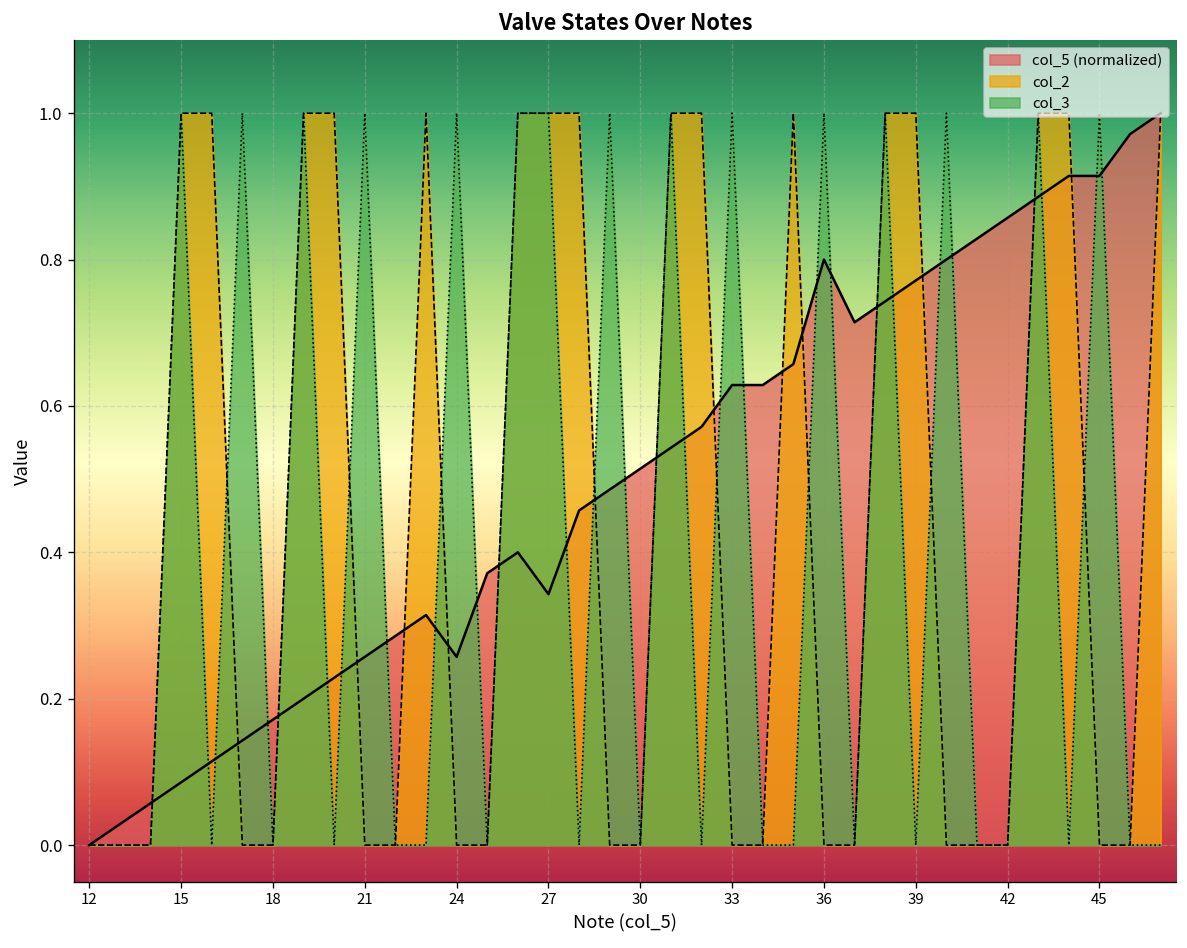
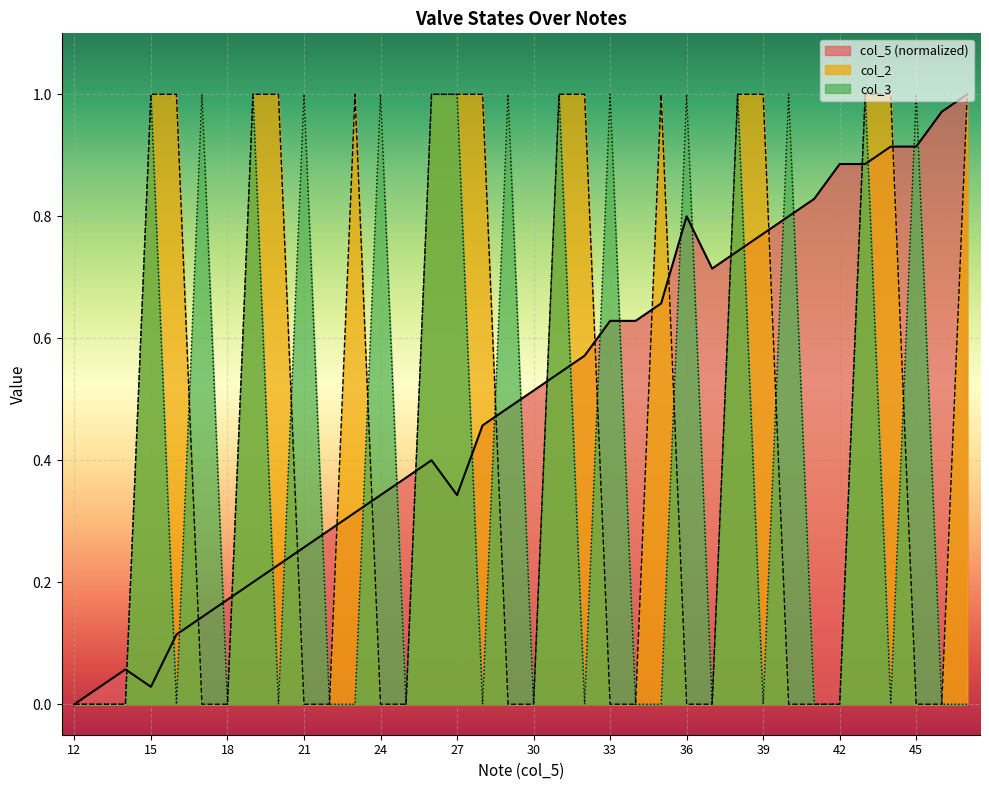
col_5 (normalized), 15: 0.09 -> 0.03
col_5 (normalized), 24: 0.26 -> 0.34
col_5 (normalized), 42: 0.86 -> 0.89
